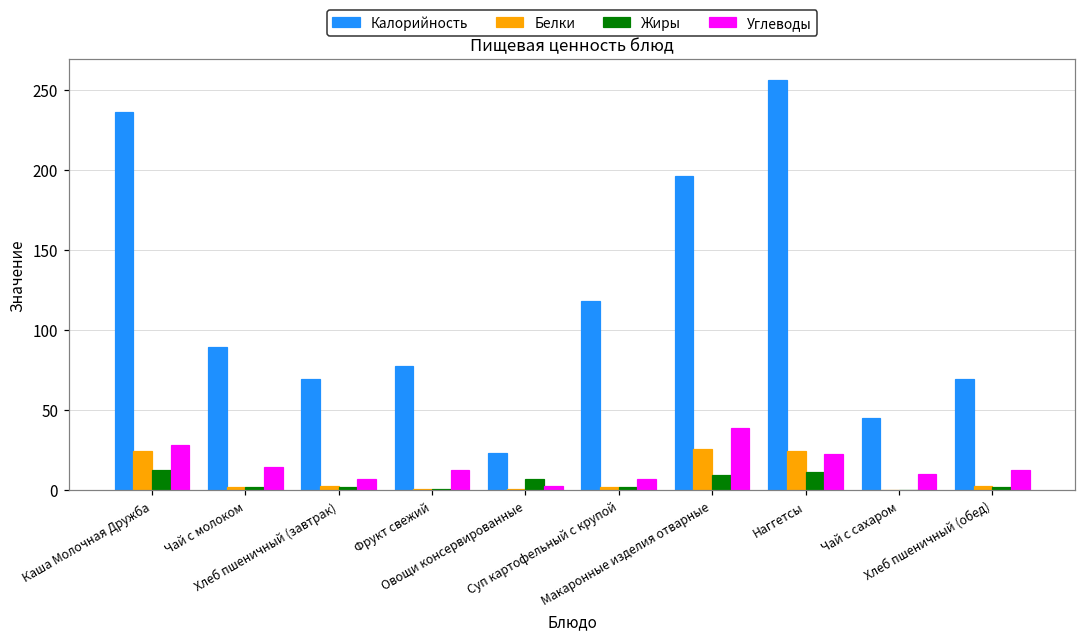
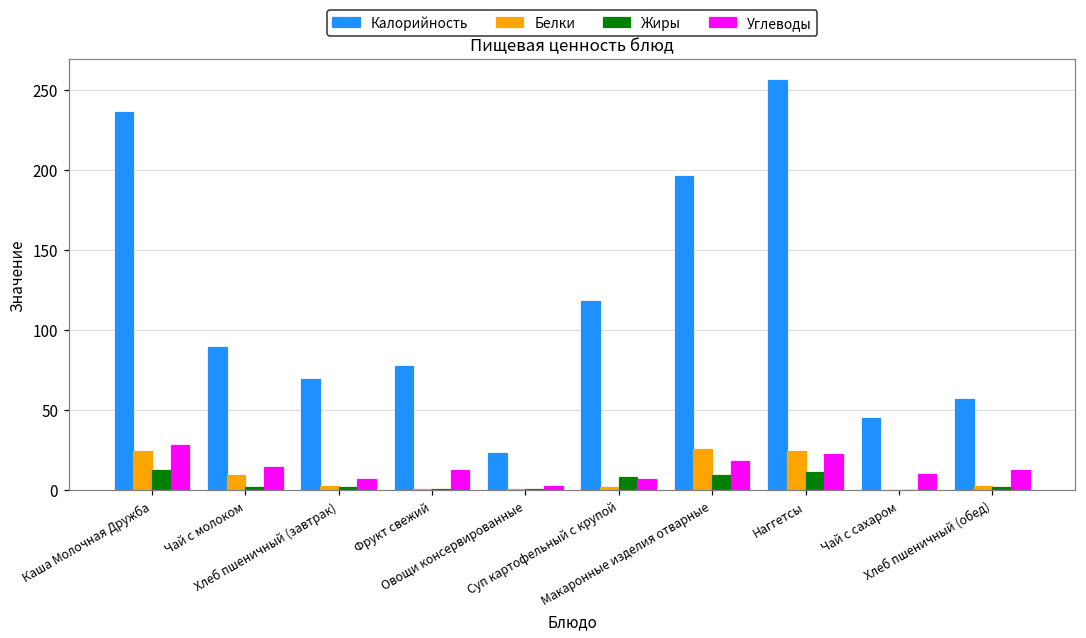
Белки, Чай с молоком: 2 -> 9
Жиры, Овощи консервированные: 7 -> 0
Жиры, Суп картофельный с крупой: 2 -> 8
Углеводы, Макаронные изделия отварные: 38 -> 18
Калорийность, Хлеб пшеничный (обед): 69 -> 57
